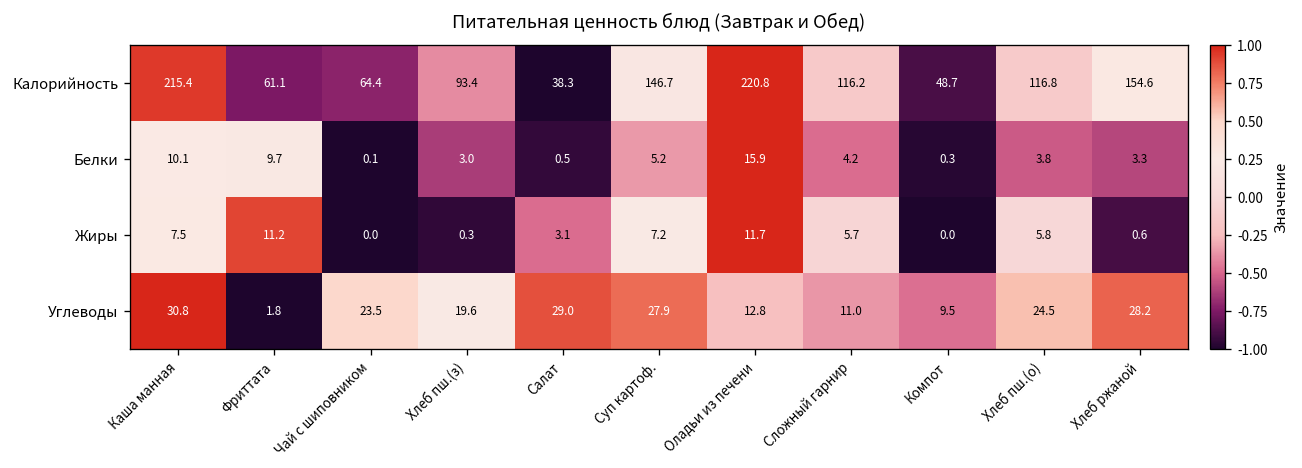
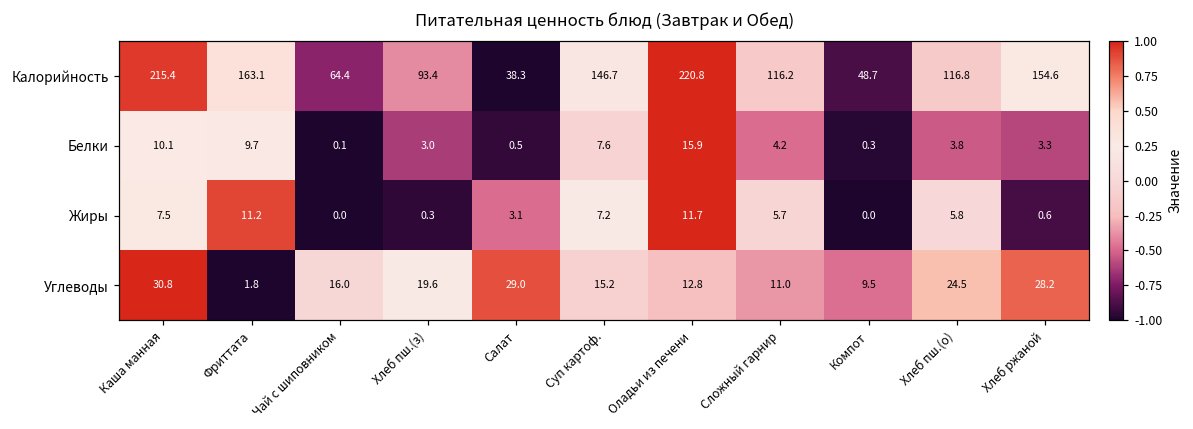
Калорийность, Фриттата: 61.1 -> 163.1
Белки, Суп картоф.: 5.2 -> 7.6
Углеводы, Чай с шиповником: 23.5 -> 16.0
Углеводы, Суп картоф.: 27.9 -> 15.2
